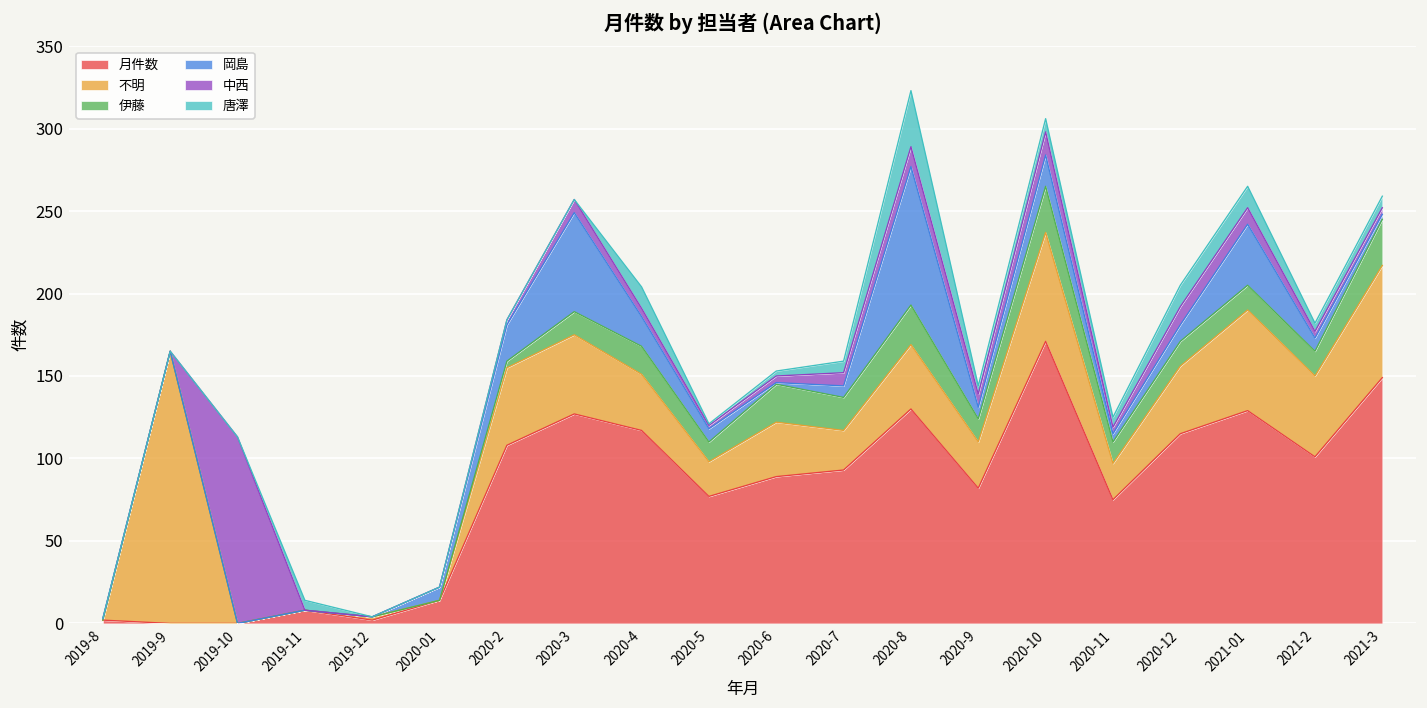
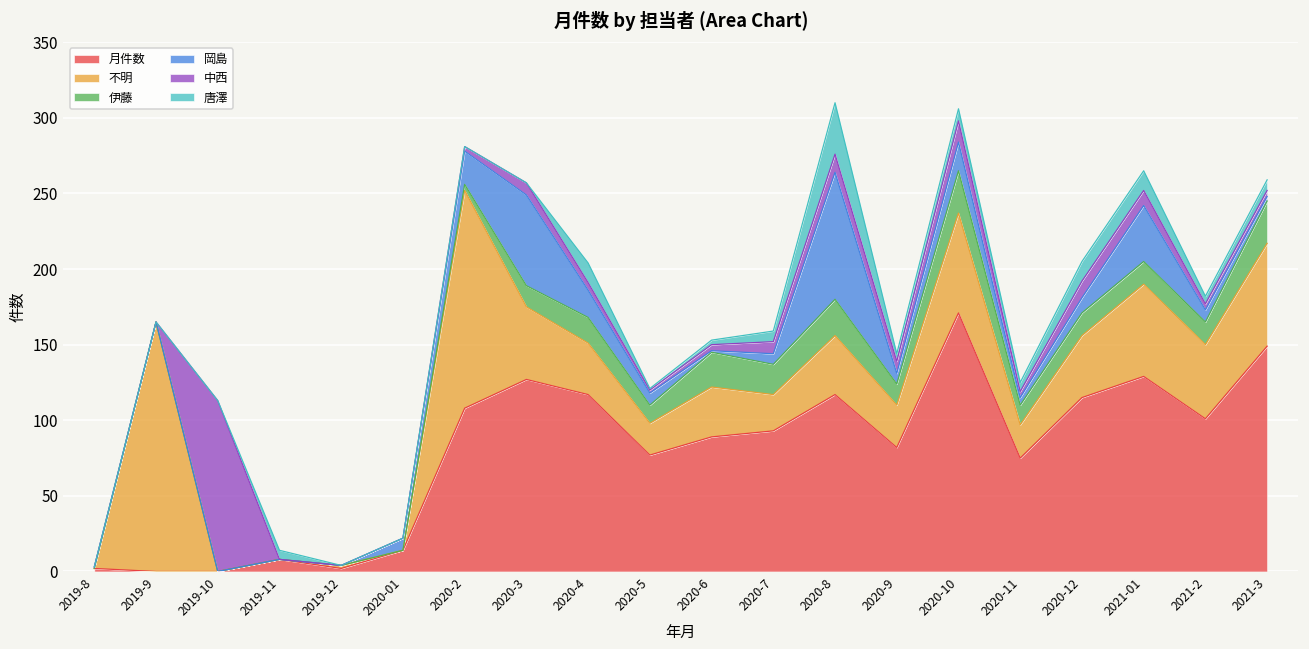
不明, 2020-2: 47 -> 144
月件数, 2020-8: 130 -> 117
